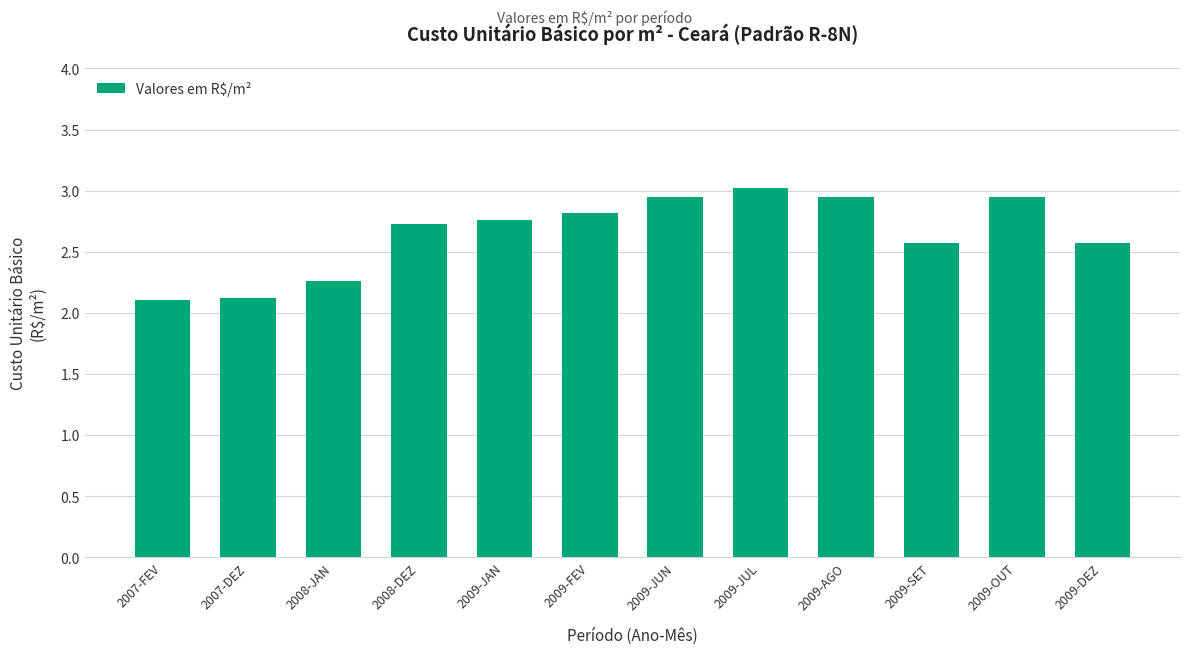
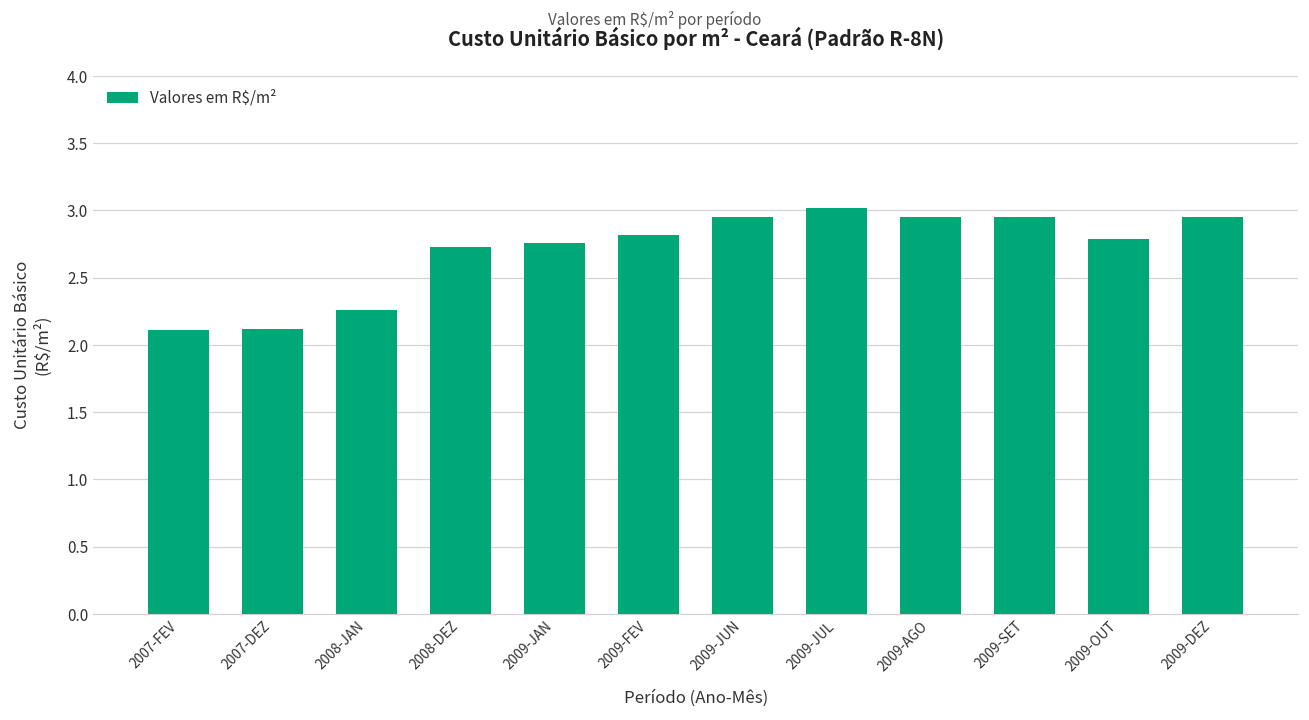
2009-SET: 2.57 -> 2.95
2009-OUT: 2.95 -> 2.79
2009-DEZ: 2.57 -> 2.95
